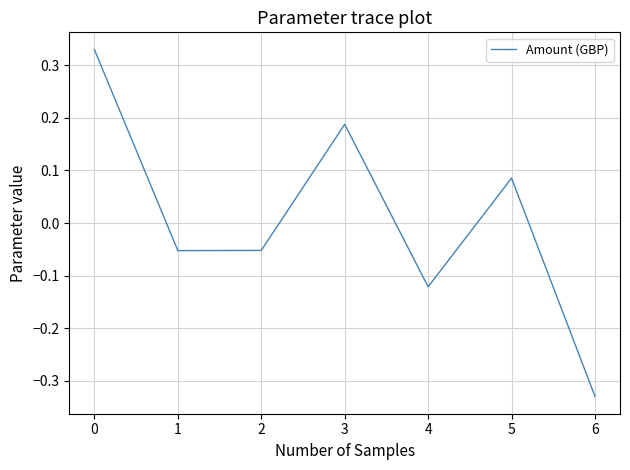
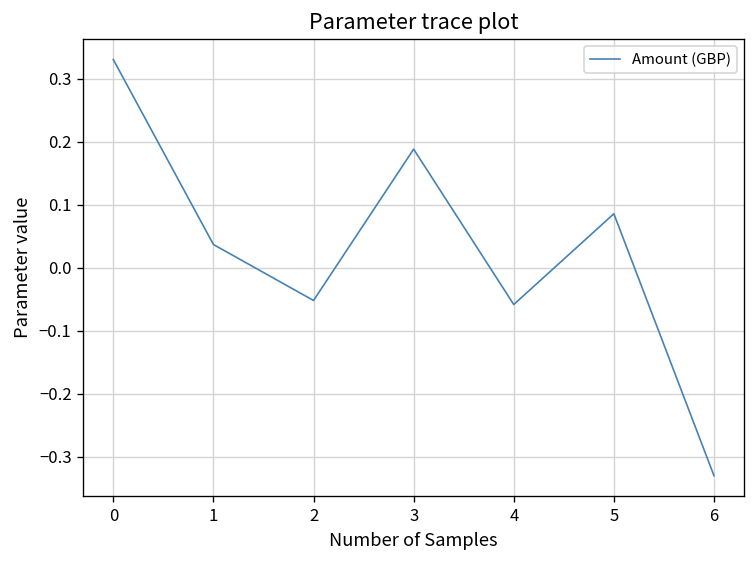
1: -0.05 -> 0.04
4: -0.12 -> -0.06
